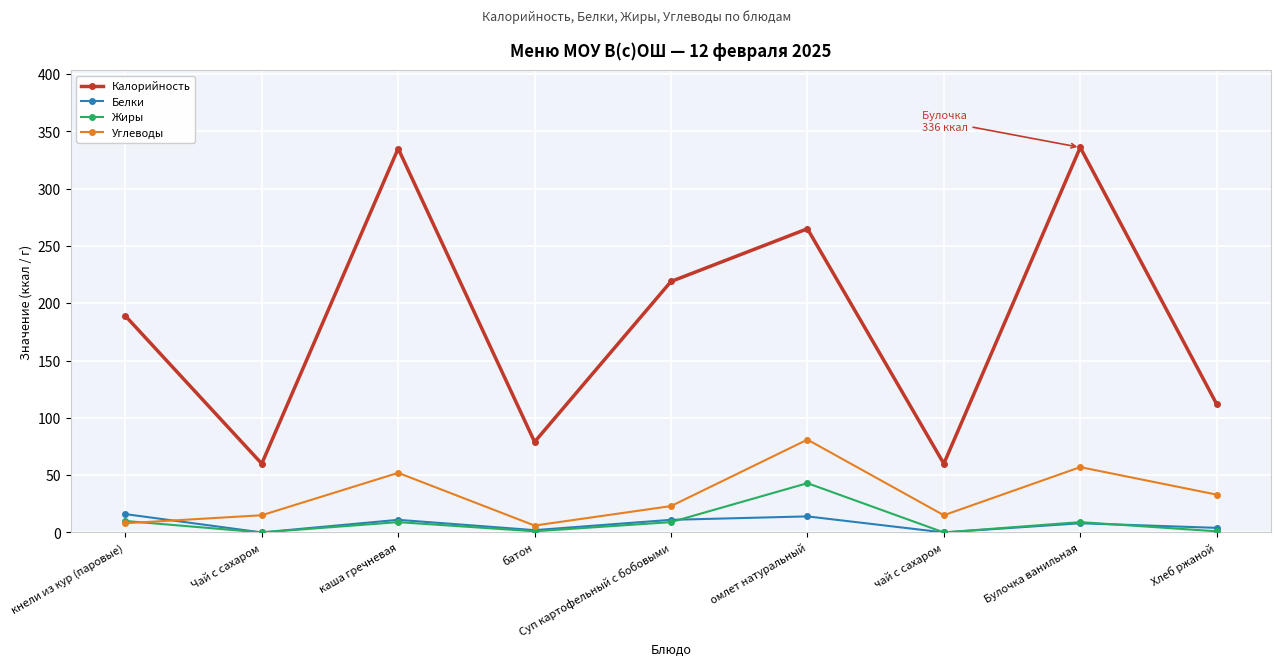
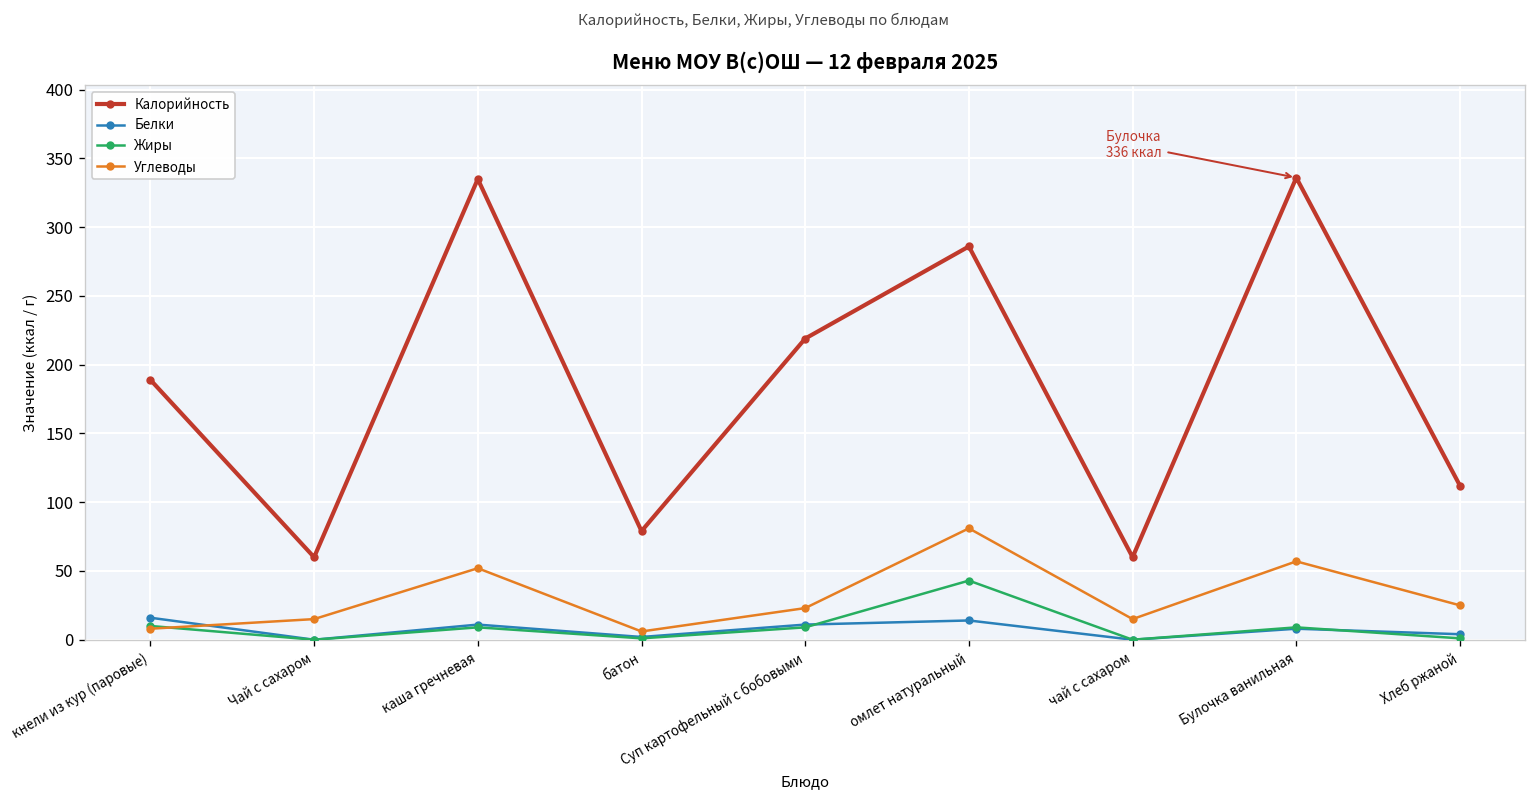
Калорийность, омлет натуральный: 265 -> 286
Углеводы, Хлеб ржаной: 33 -> 25
